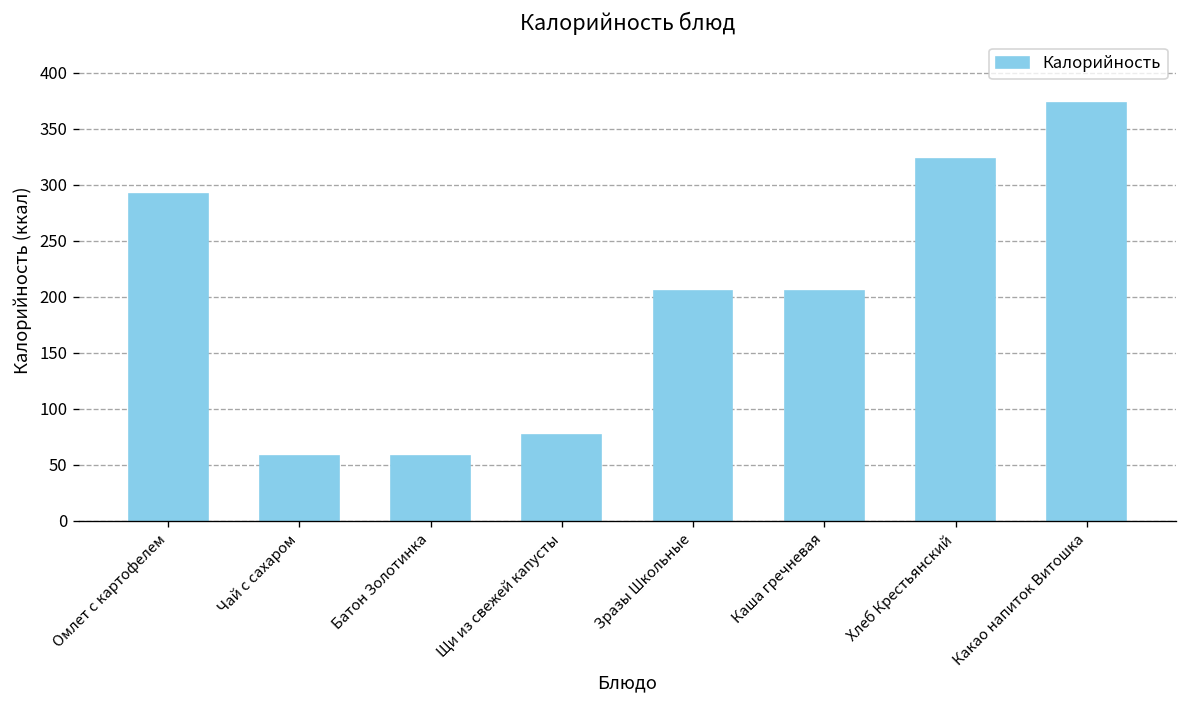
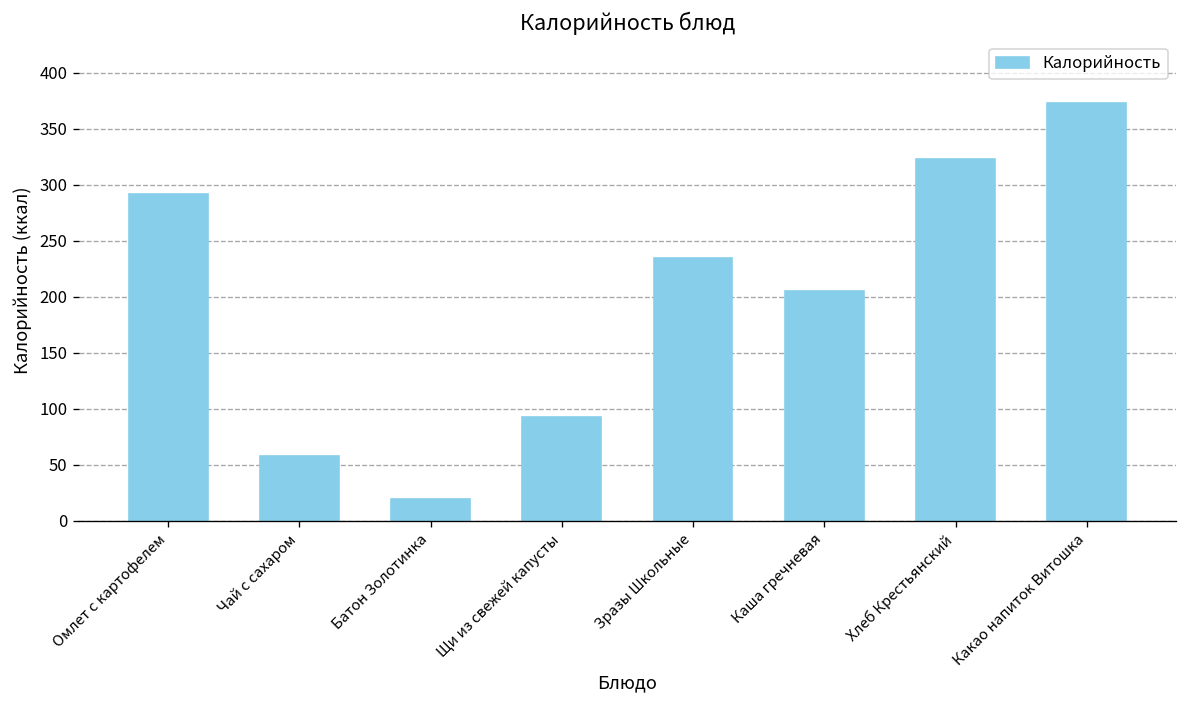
Батон Золотинка: 60 -> 20
Щи из свежей капусты: 80 -> 90
Зразы Школьные: 210 -> 240
